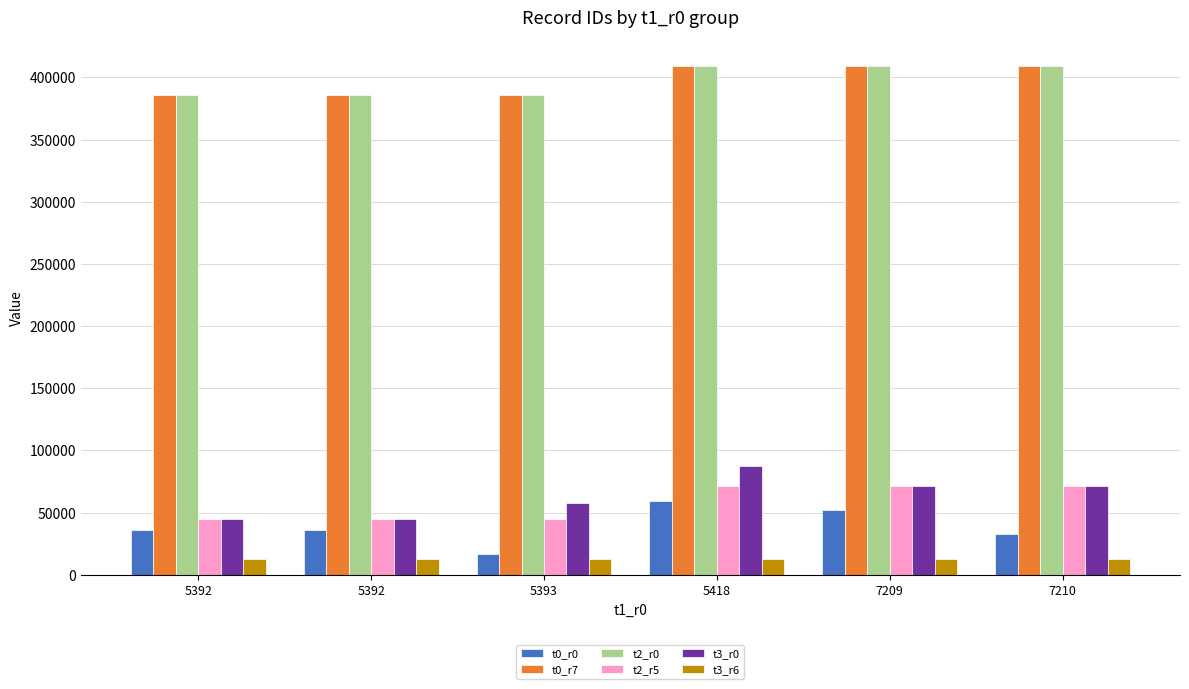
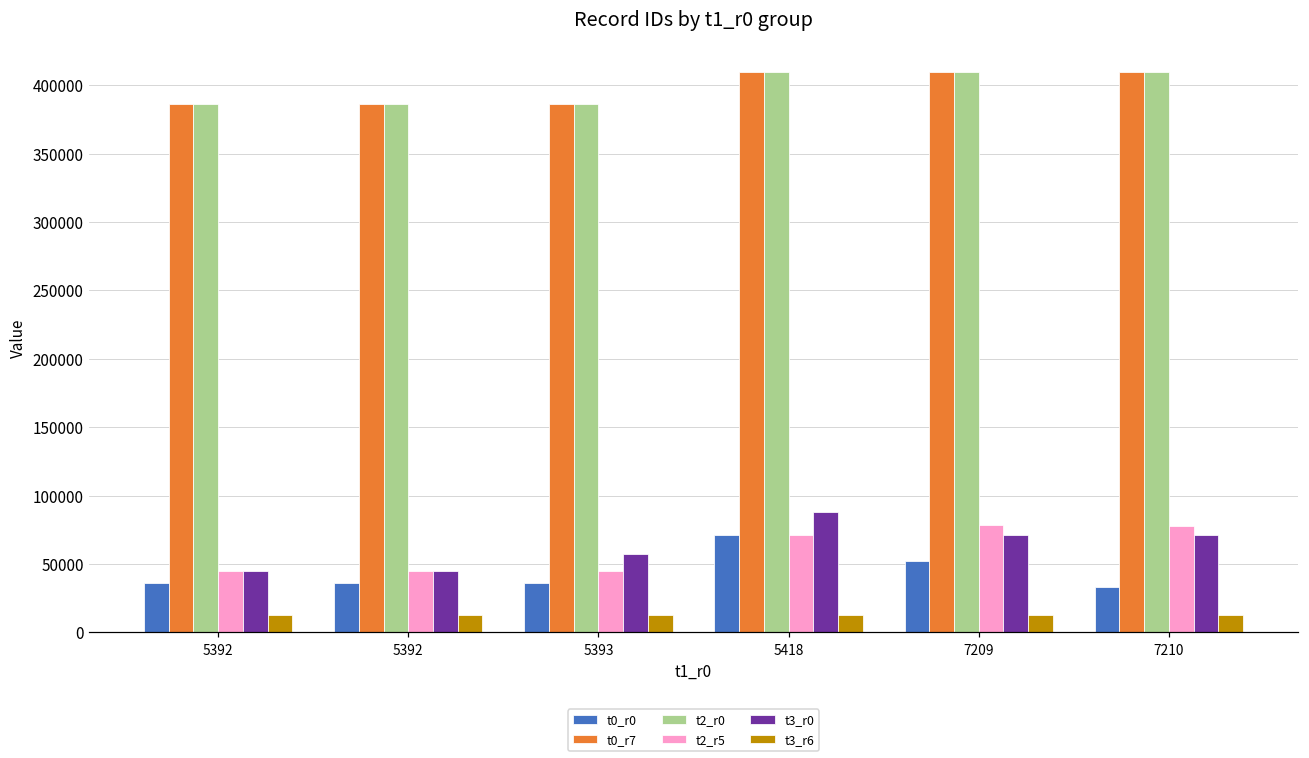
t0_r0, 5393: 17000 -> 36000
t0_r0, 5418: 59000 -> 71000
t2_r5, 7209: 71000 -> 78000
t2_r5, 7210: 71000 -> 78000
